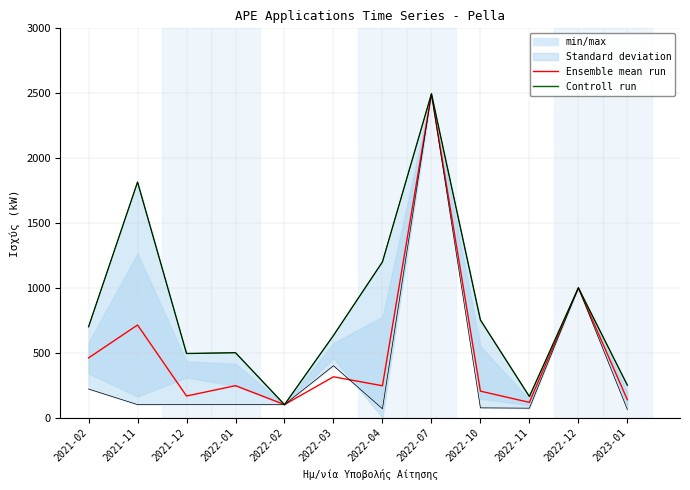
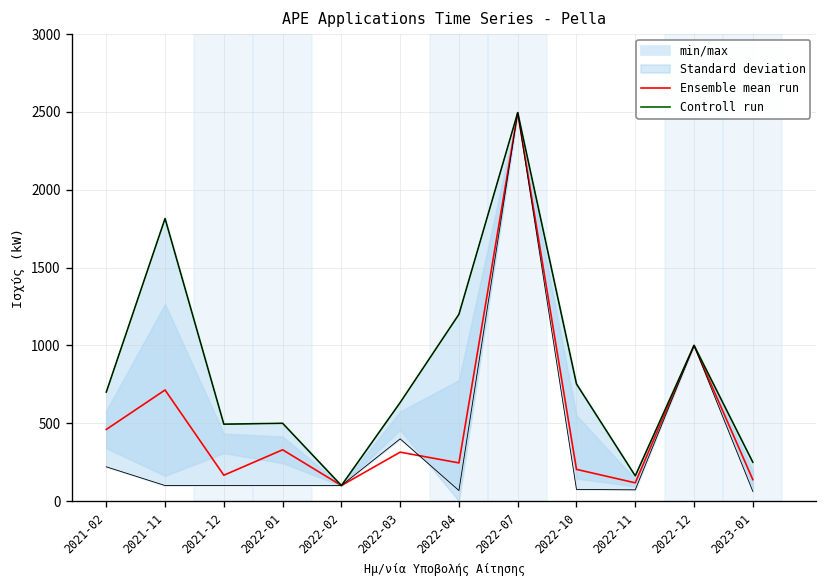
Ensemble mean run, 2022-01: 250 -> 330
